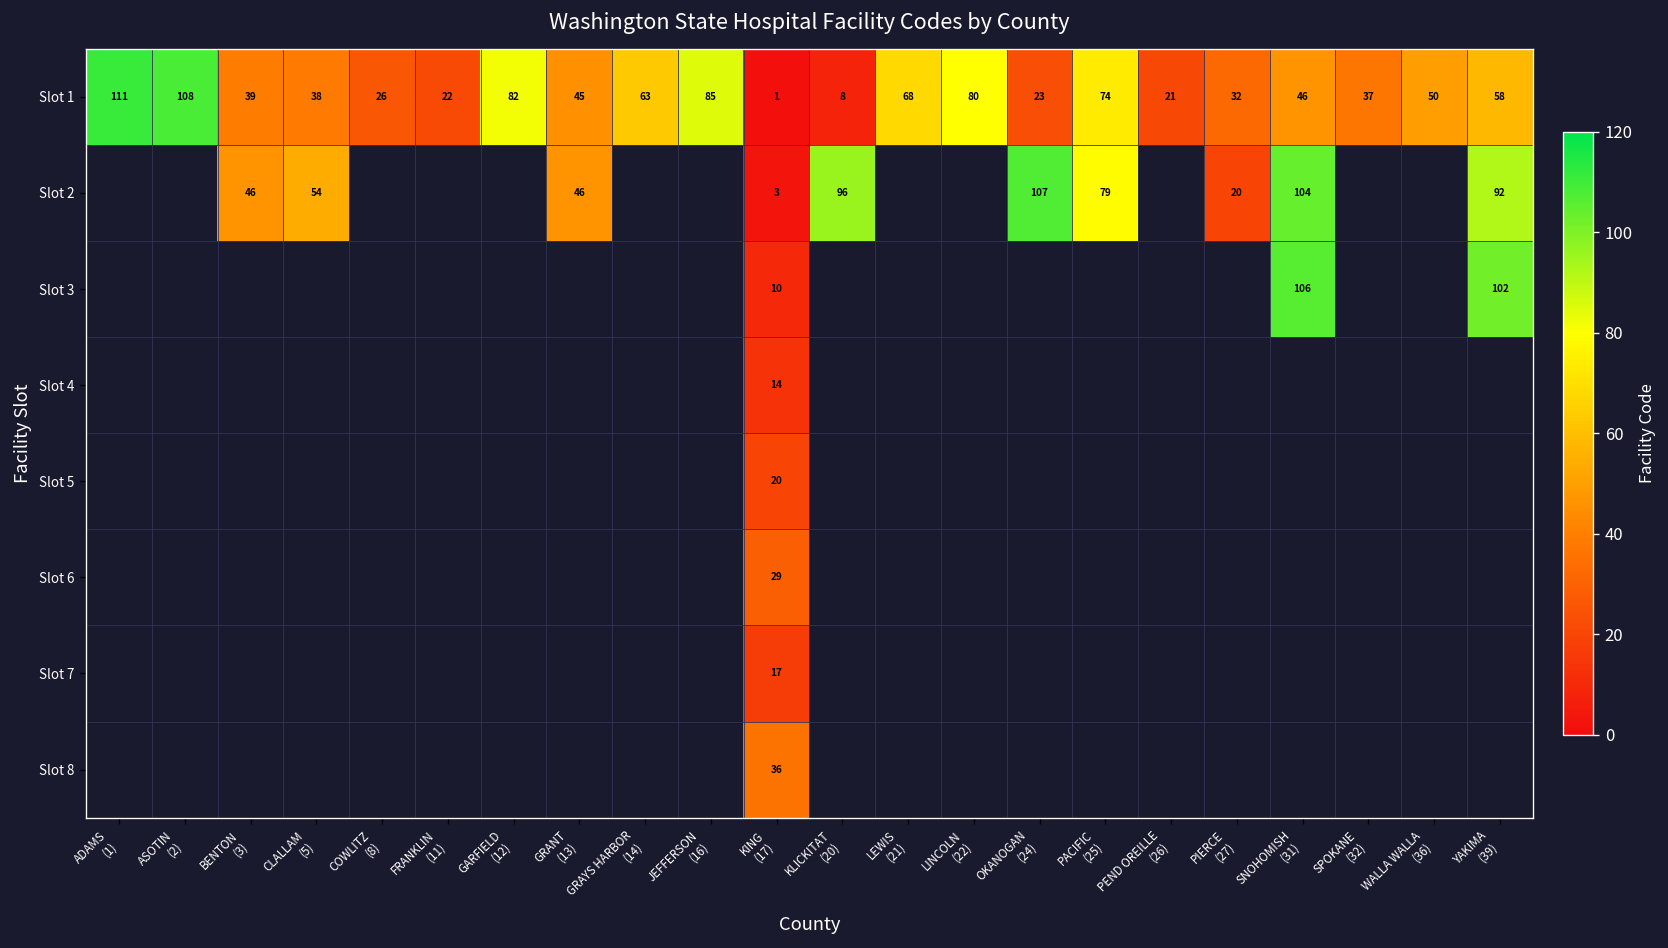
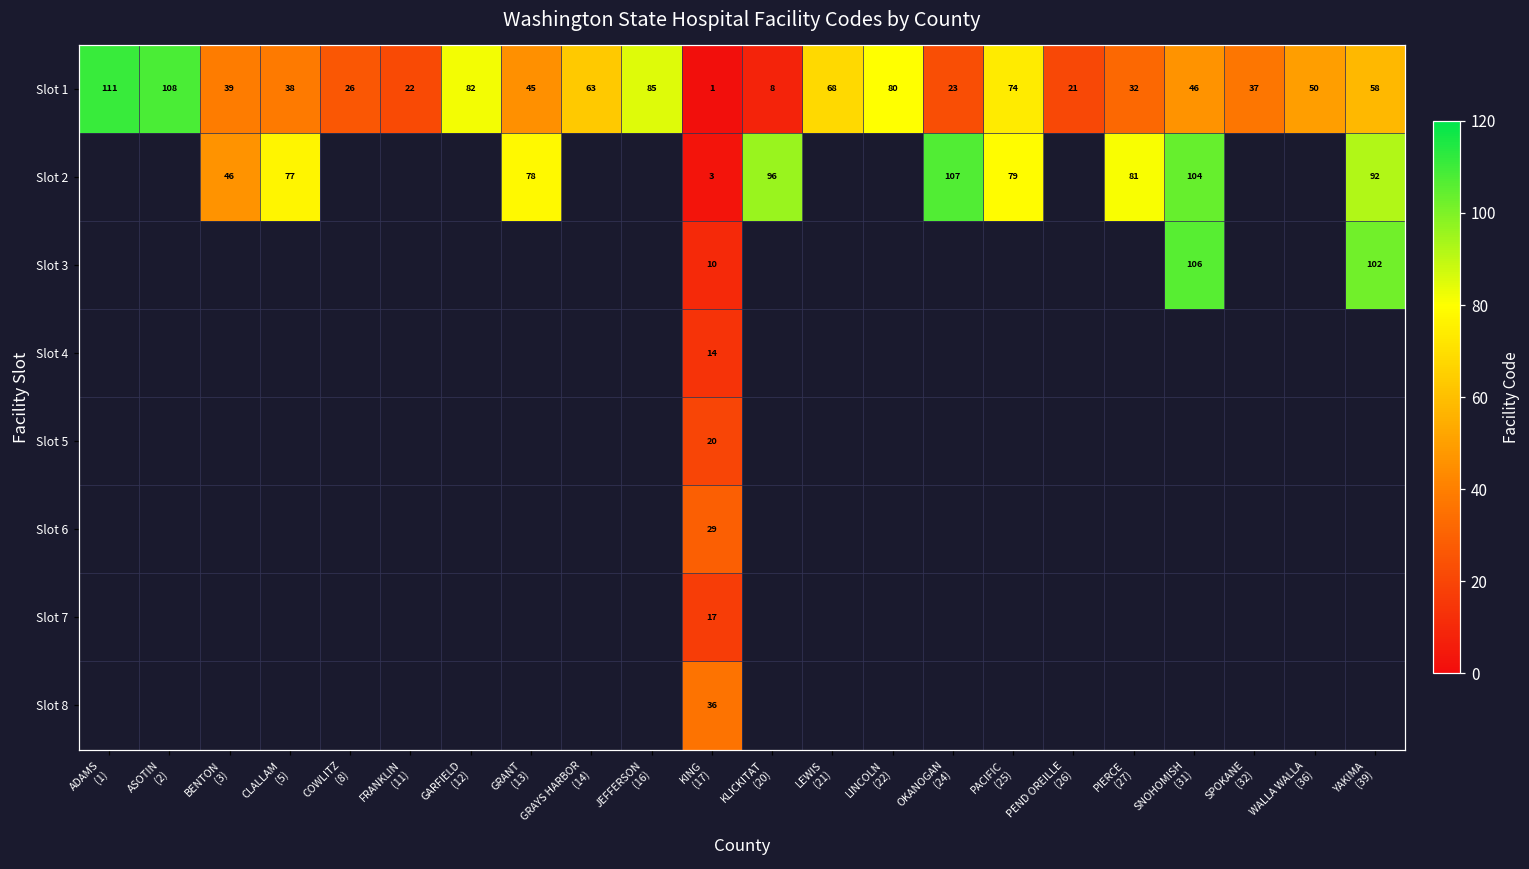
Slot 2, CLALLAM (5): 54 -> 77
Slot 2, GRANT (13): 46 -> 78
Slot 2, PIERCE (27): 20 -> 81
